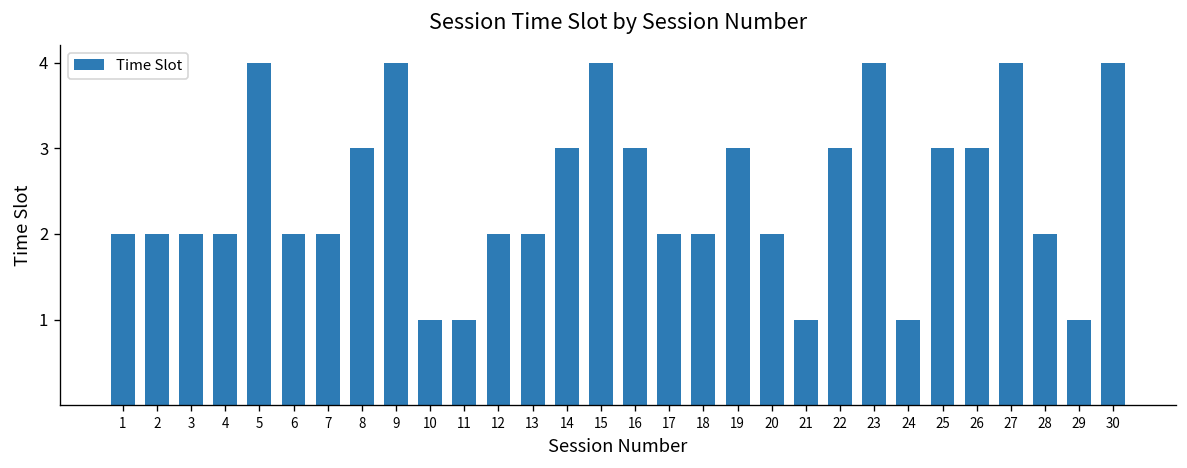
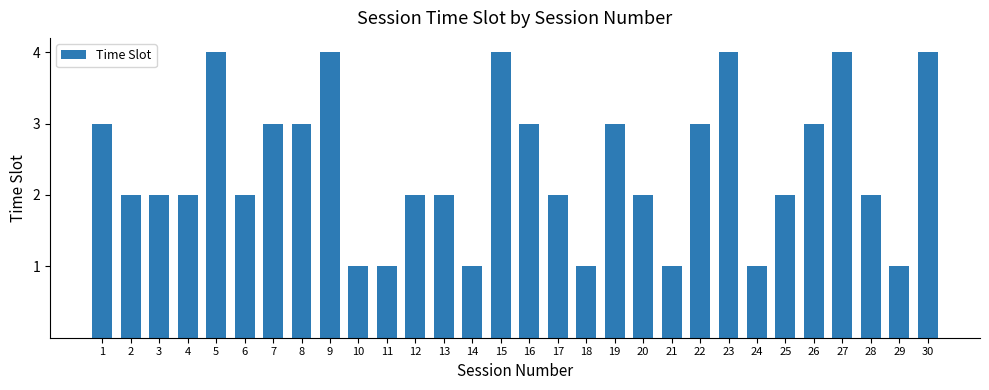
1: 2 -> 3
7: 2 -> 3
14: 3 -> 1
18: 2 -> 1
25: 3 -> 2
